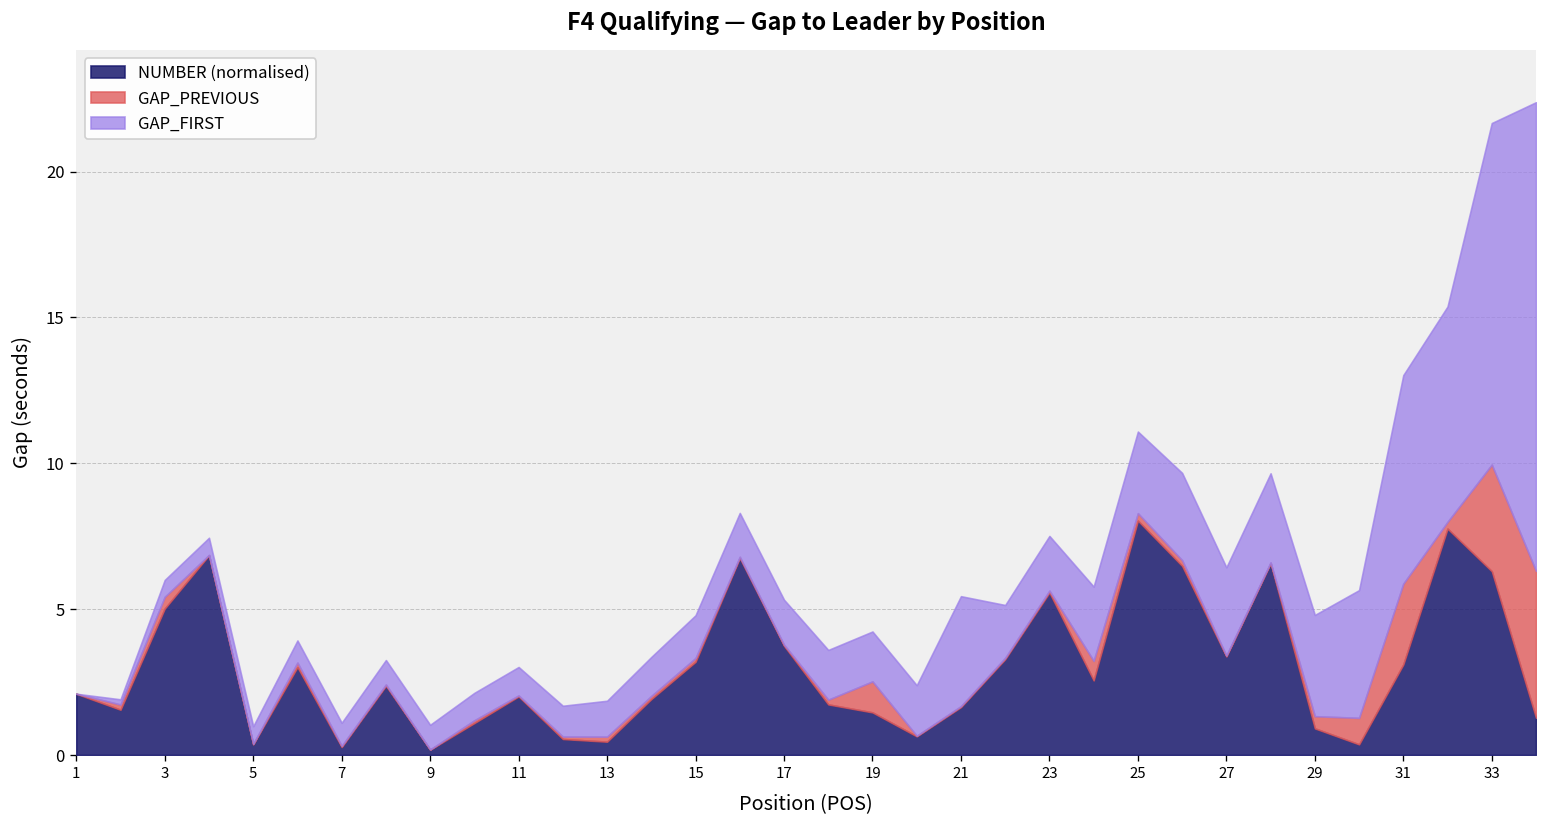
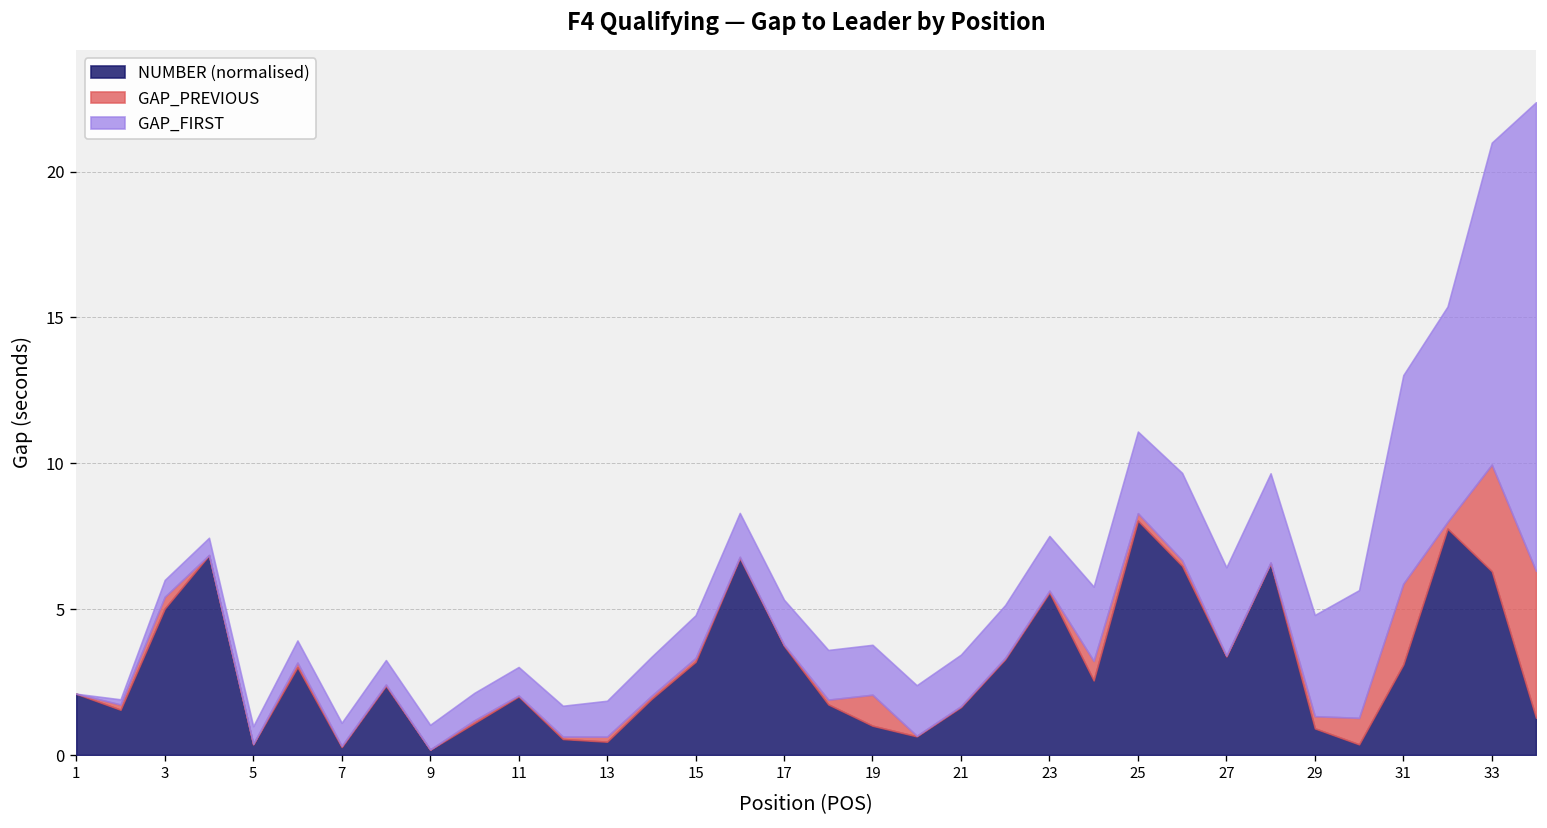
NUMBER (normalised), 19: 1.5 -> 1.0
GAP_FIRST, 21: 3.8 -> 1.8
GAP_FIRST, 33: 11.7 -> 11.0
